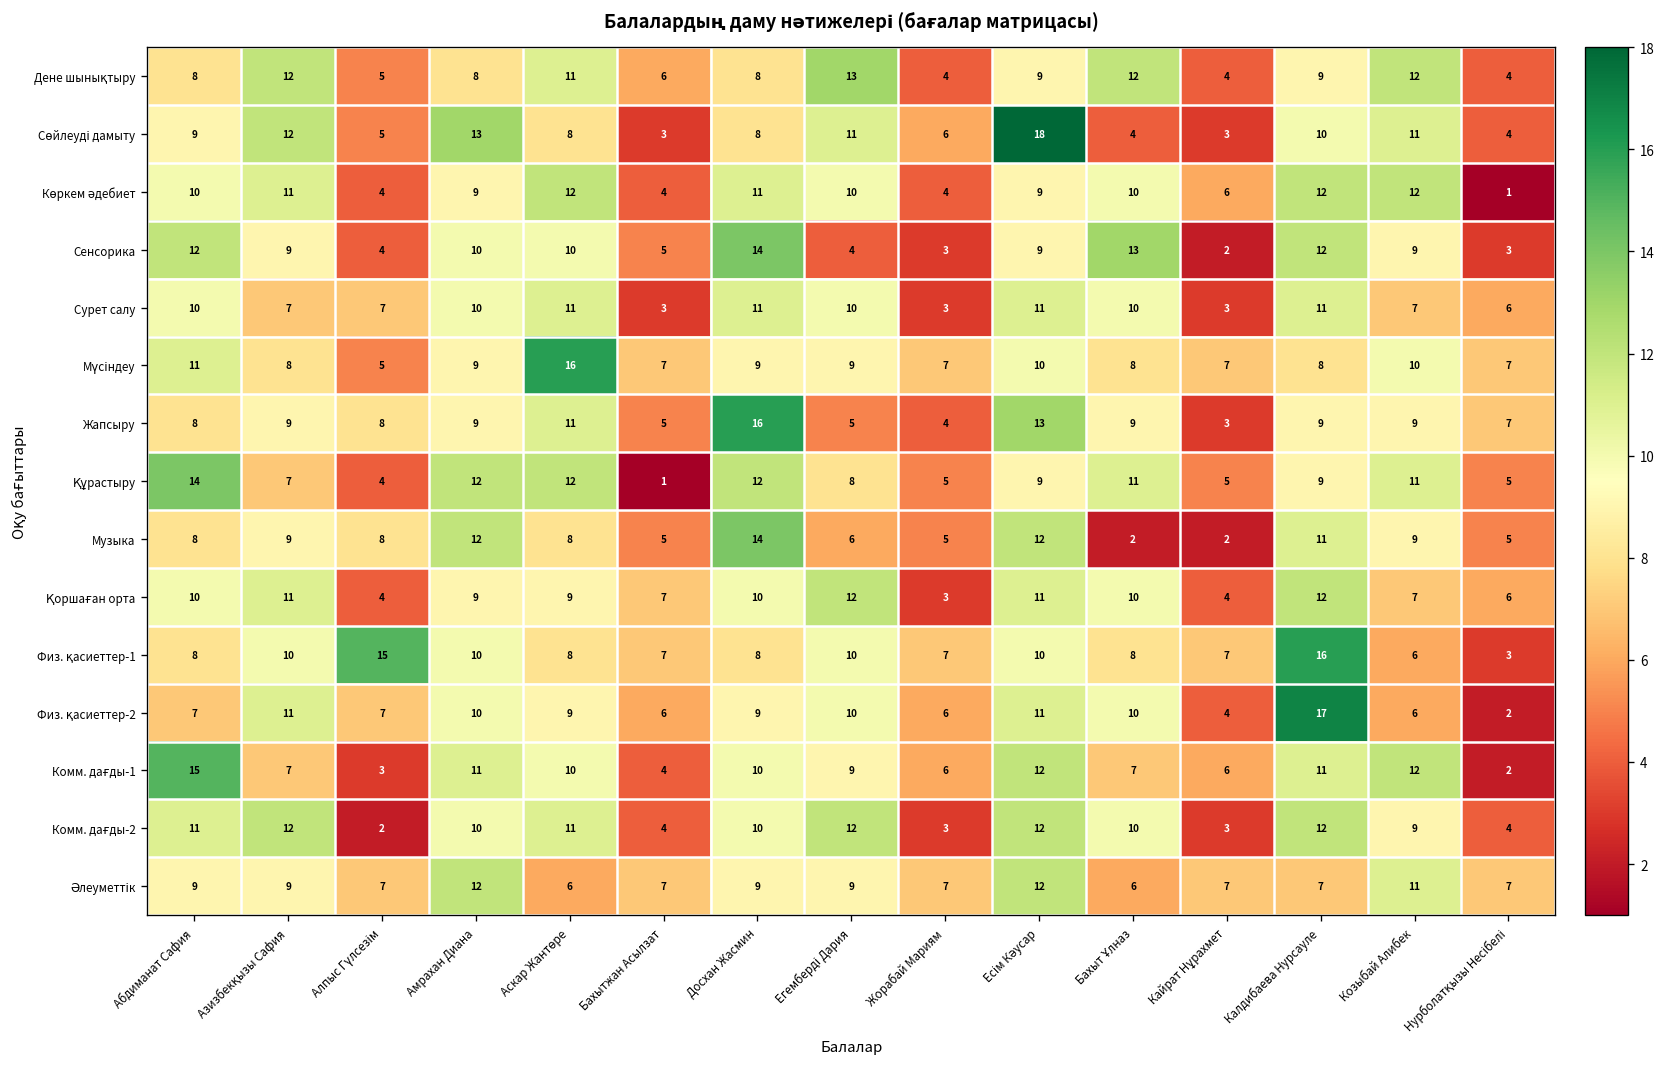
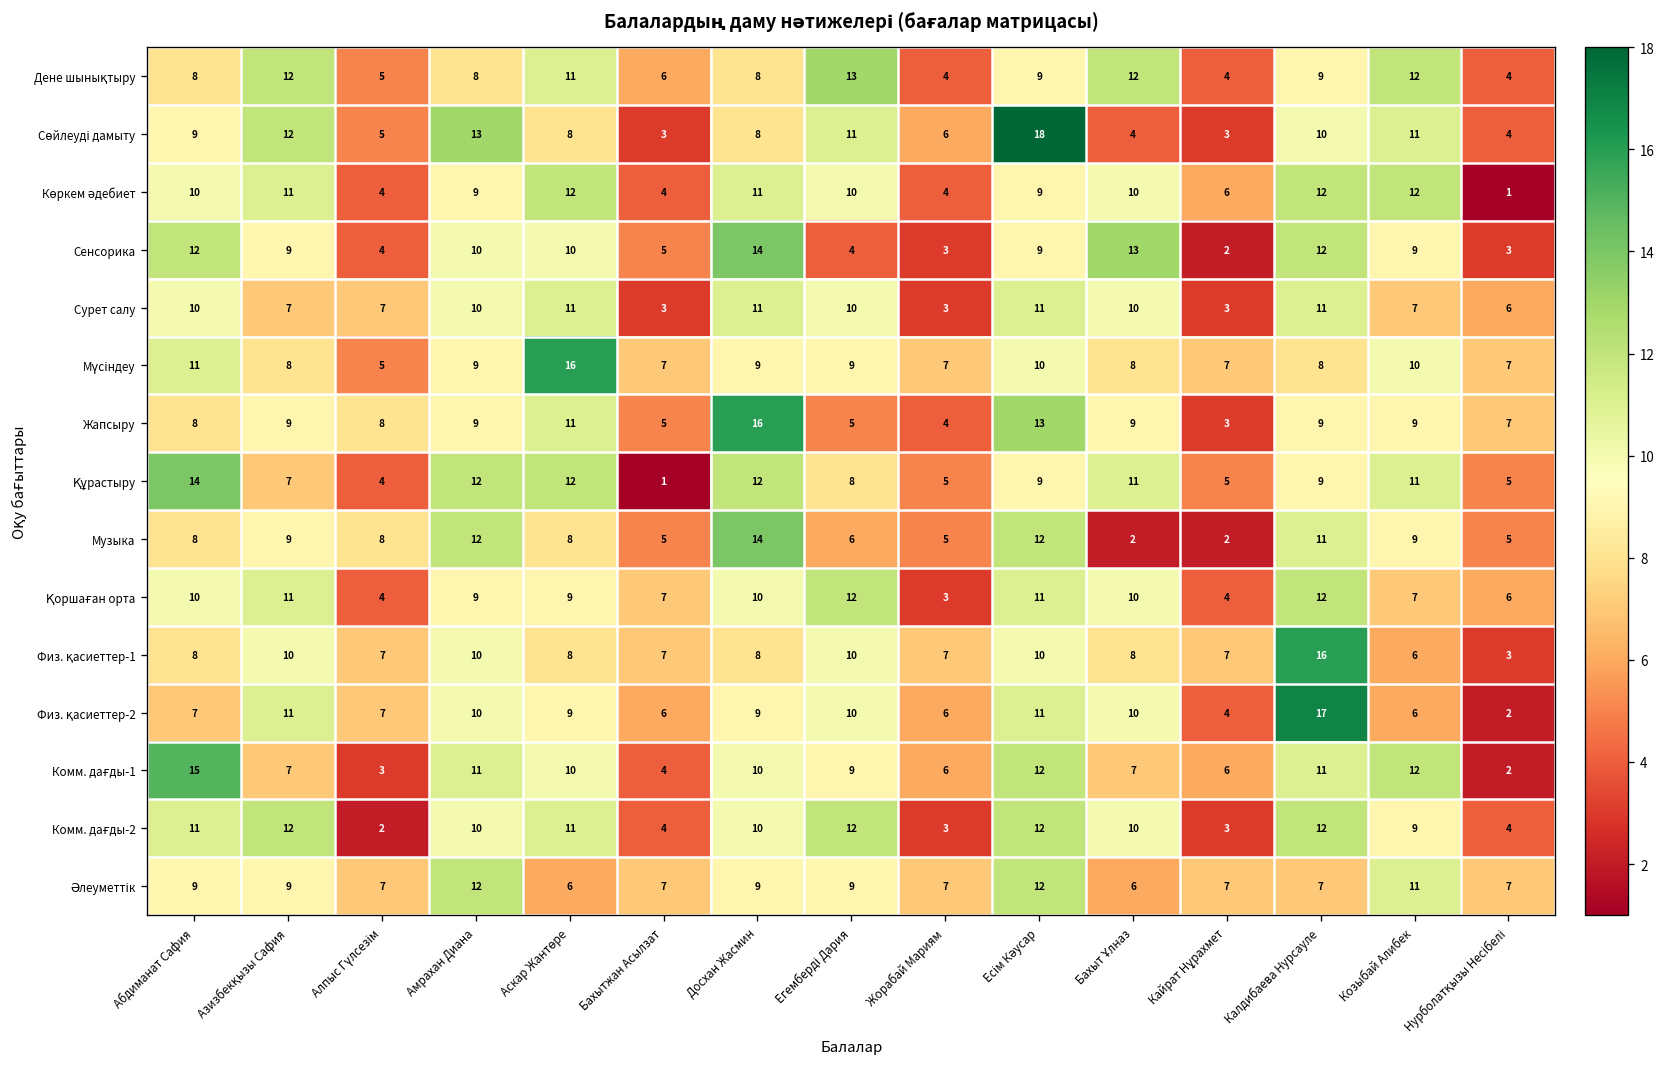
Физ. қасиеттер-1, Алпыс Гүлсезім: 15 -> 7
